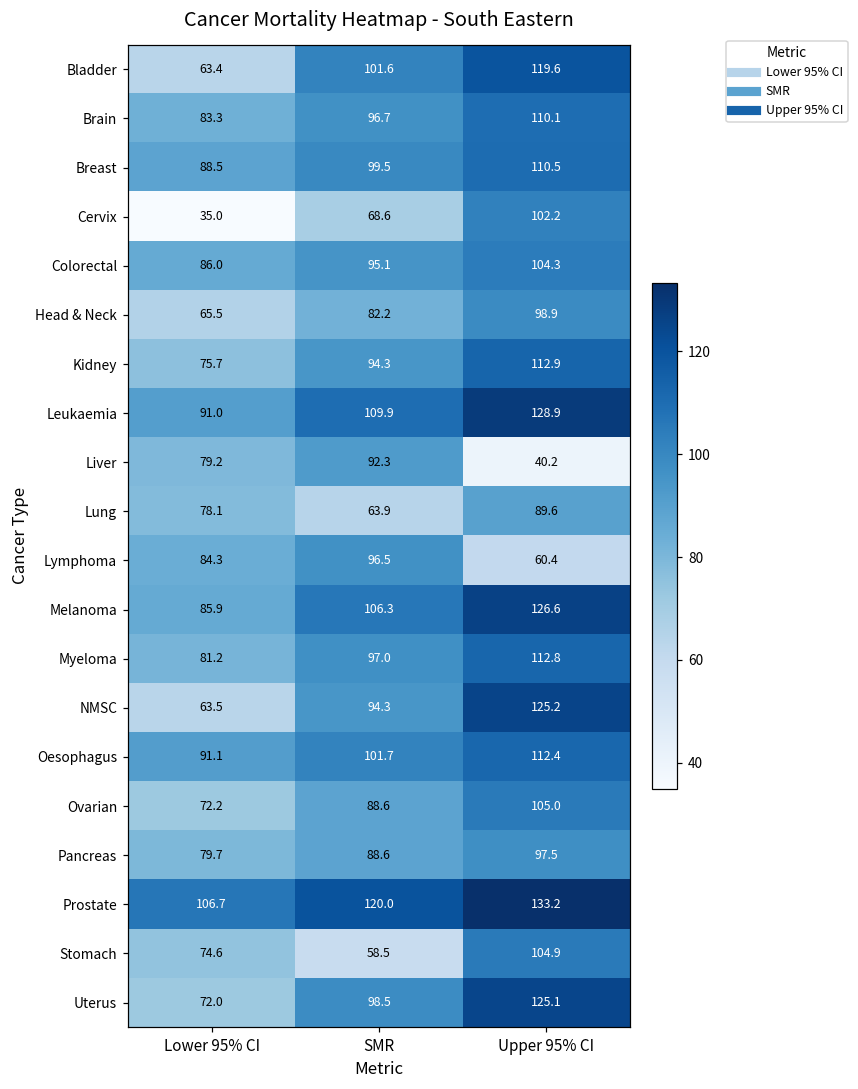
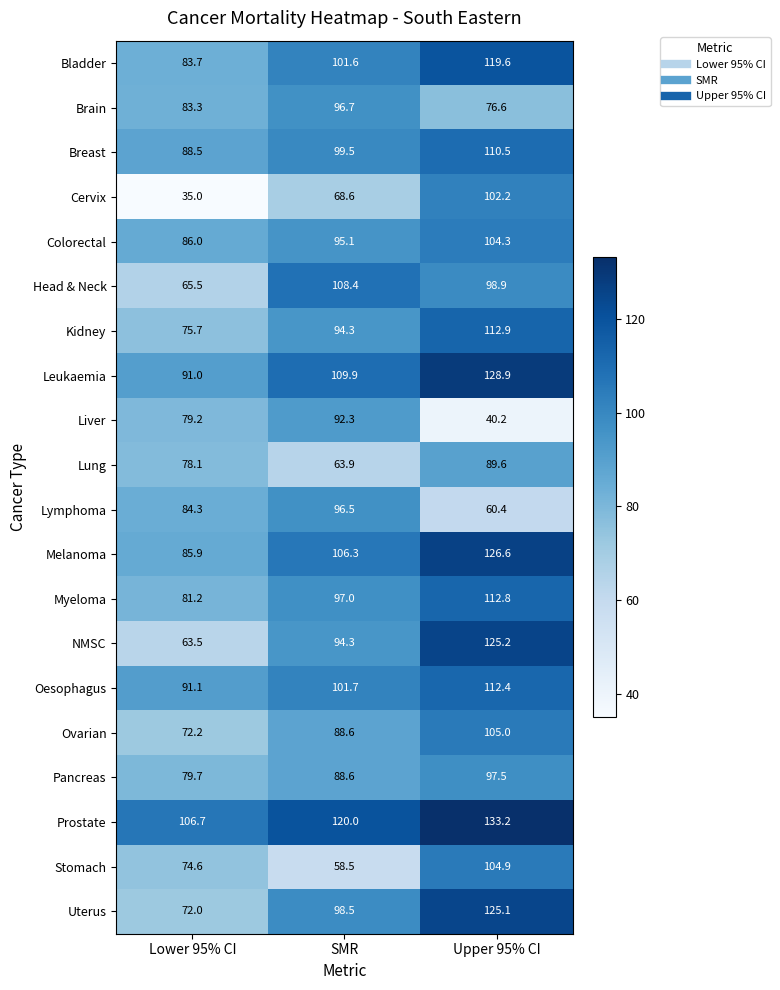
Bladder, Lower 95% CI: 63.4 -> 83.7
Brain, Upper 95% CI: 110.1 -> 76.6
Head & Neck, SMR: 82.2 -> 108.4
